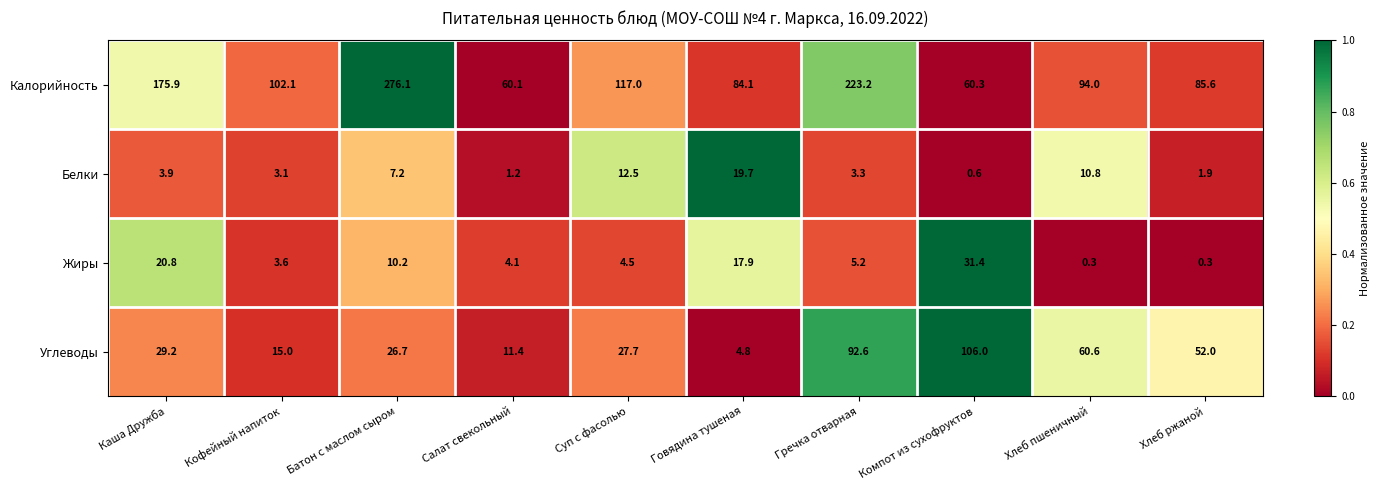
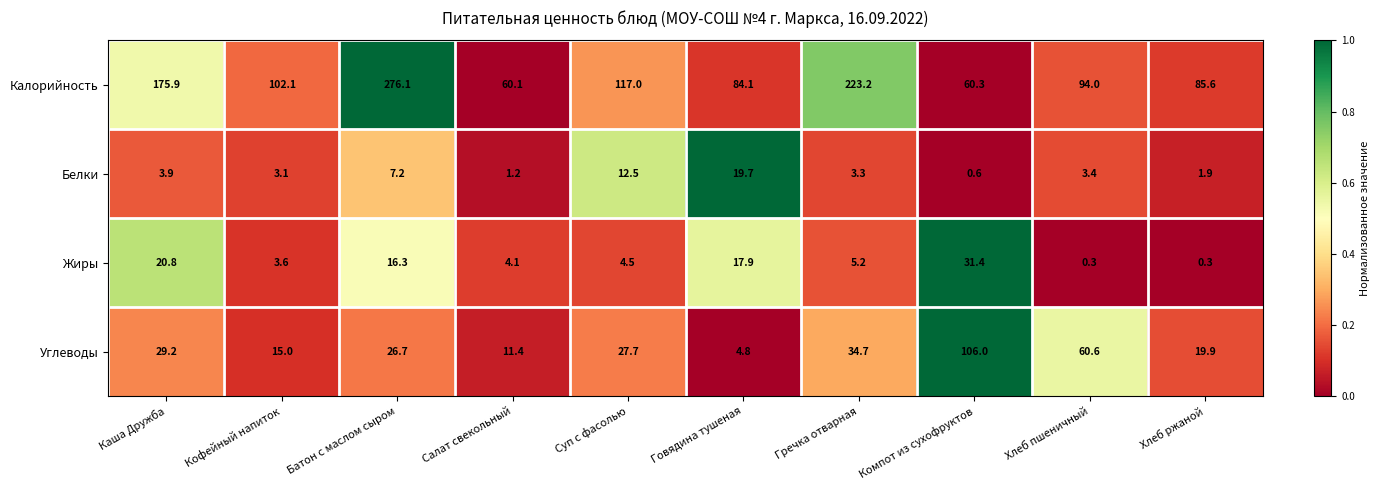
Белки, Хлеб пшеничный: 10.8 -> 3.4
Жиры, Батон с маслом сыром: 10.2 -> 16.3
Углеводы, Гречка отварная: 92.6 -> 34.7
Углеводы, Хлеб ржаной: 52.0 -> 19.9
